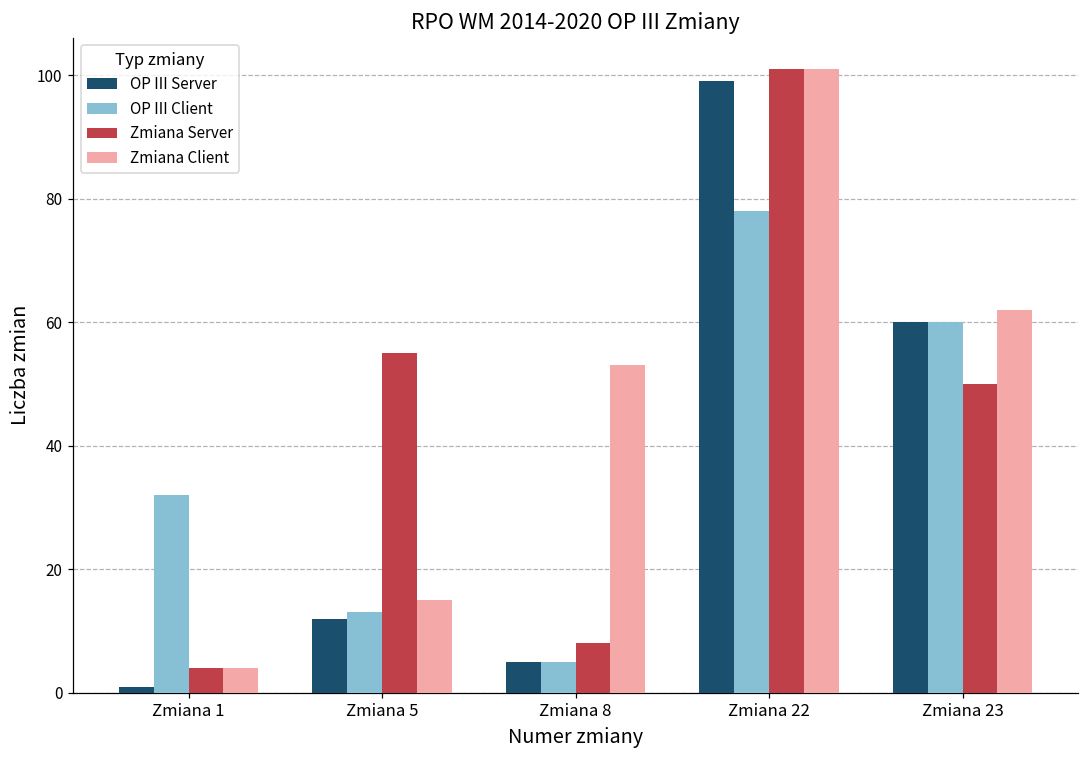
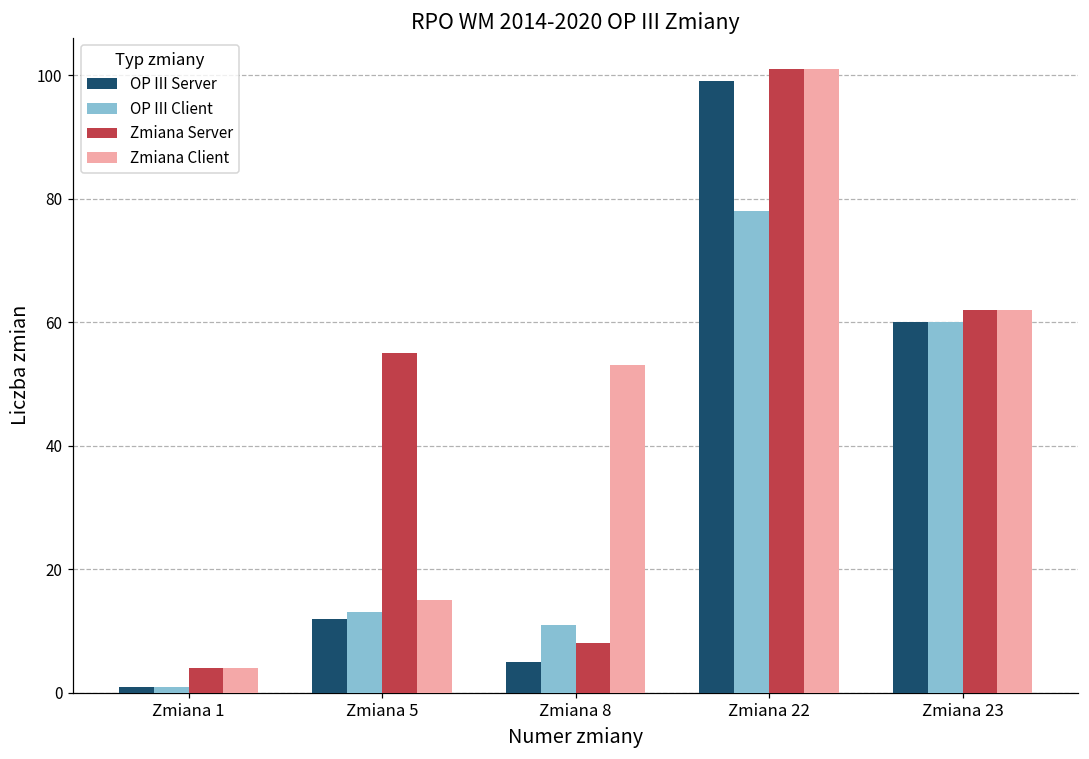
OP III Client, Zmiana 1: 32 -> 1
OP III Client, Zmiana 8: 5 -> 11
Zmiana Server, Zmiana 23: 50 -> 62
